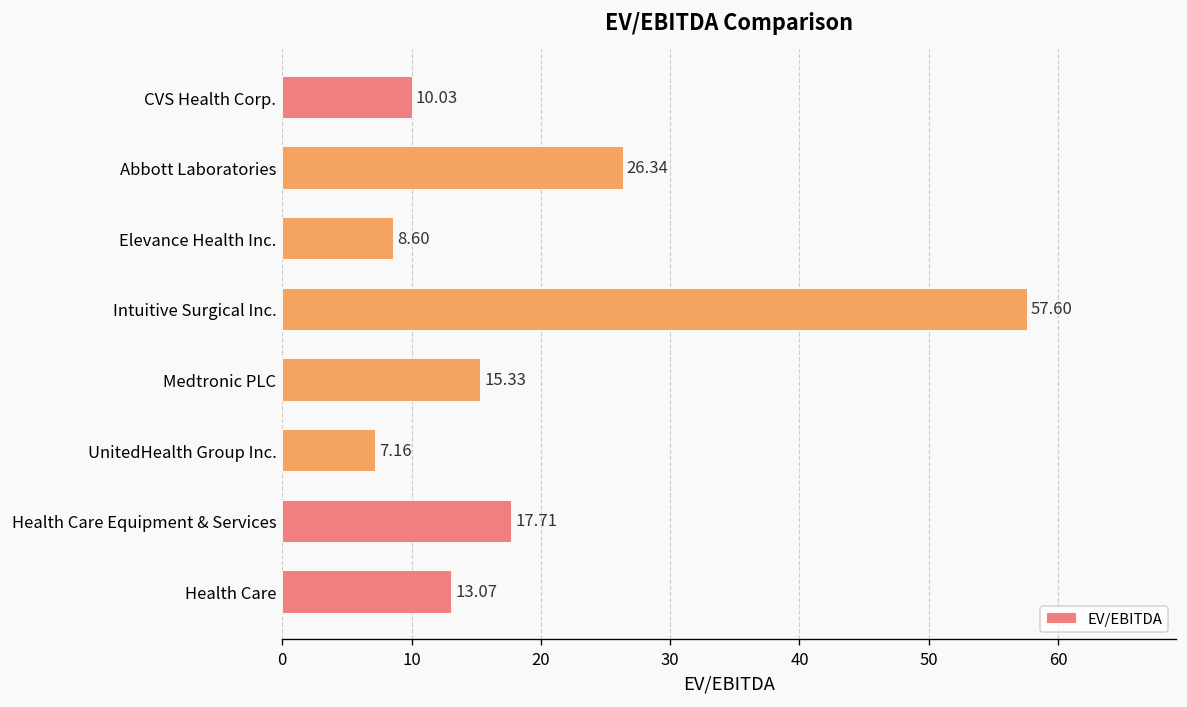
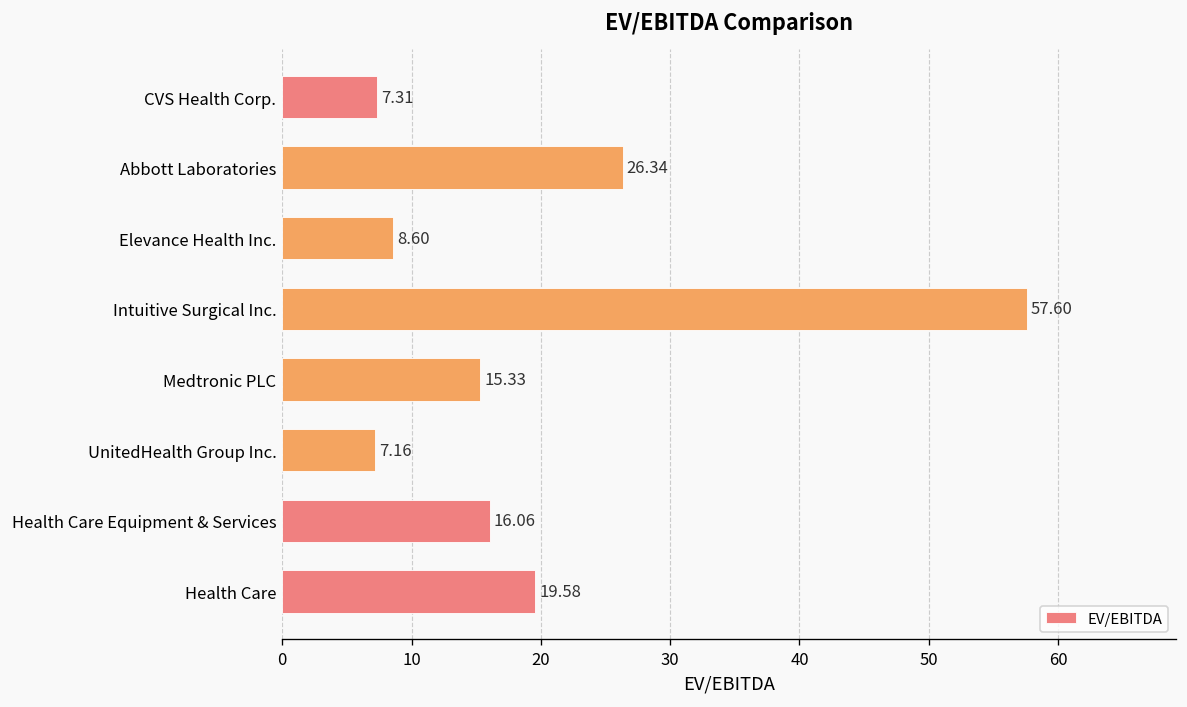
CVS Health Corp.: 10.03 -> 7.31
Health Care Equipment & Services: 17.71 -> 16.06
Health Care: 13.07 -> 19.58
